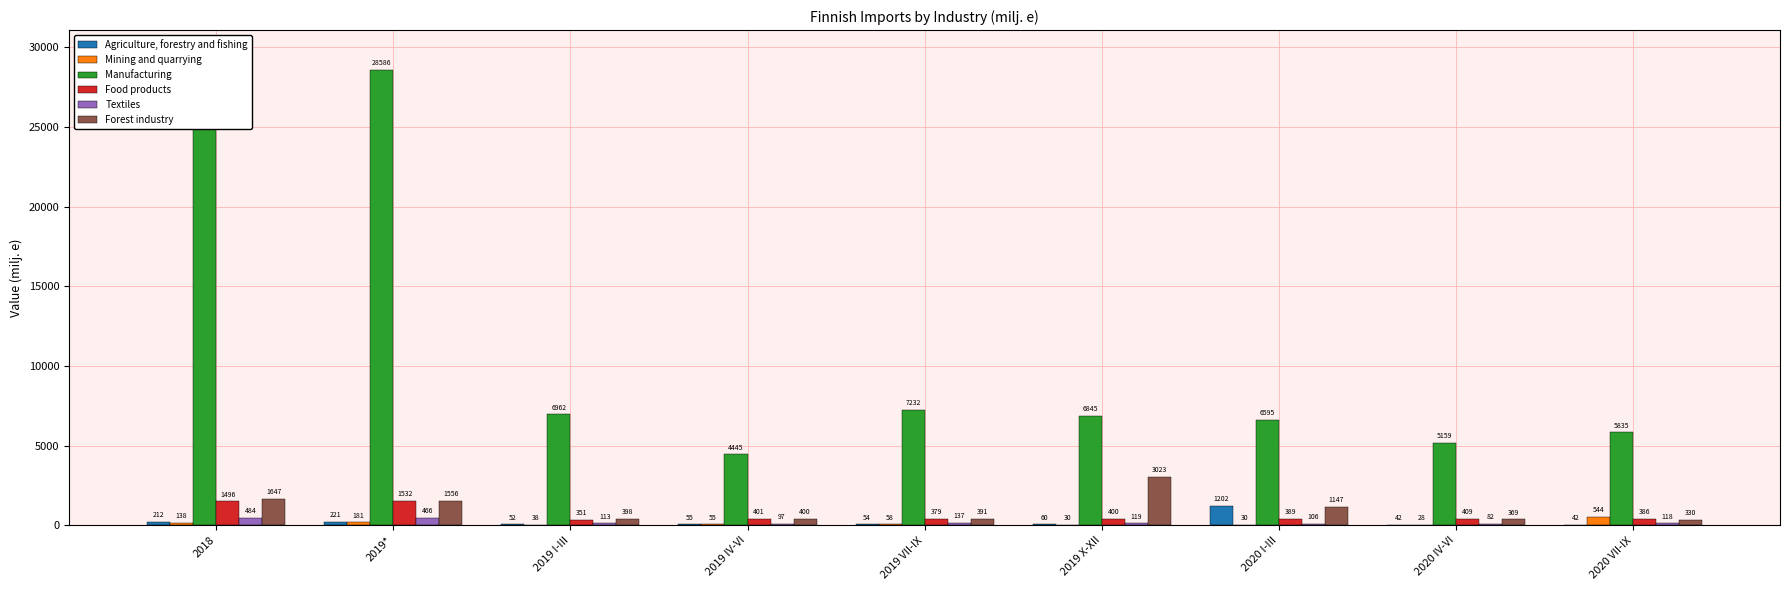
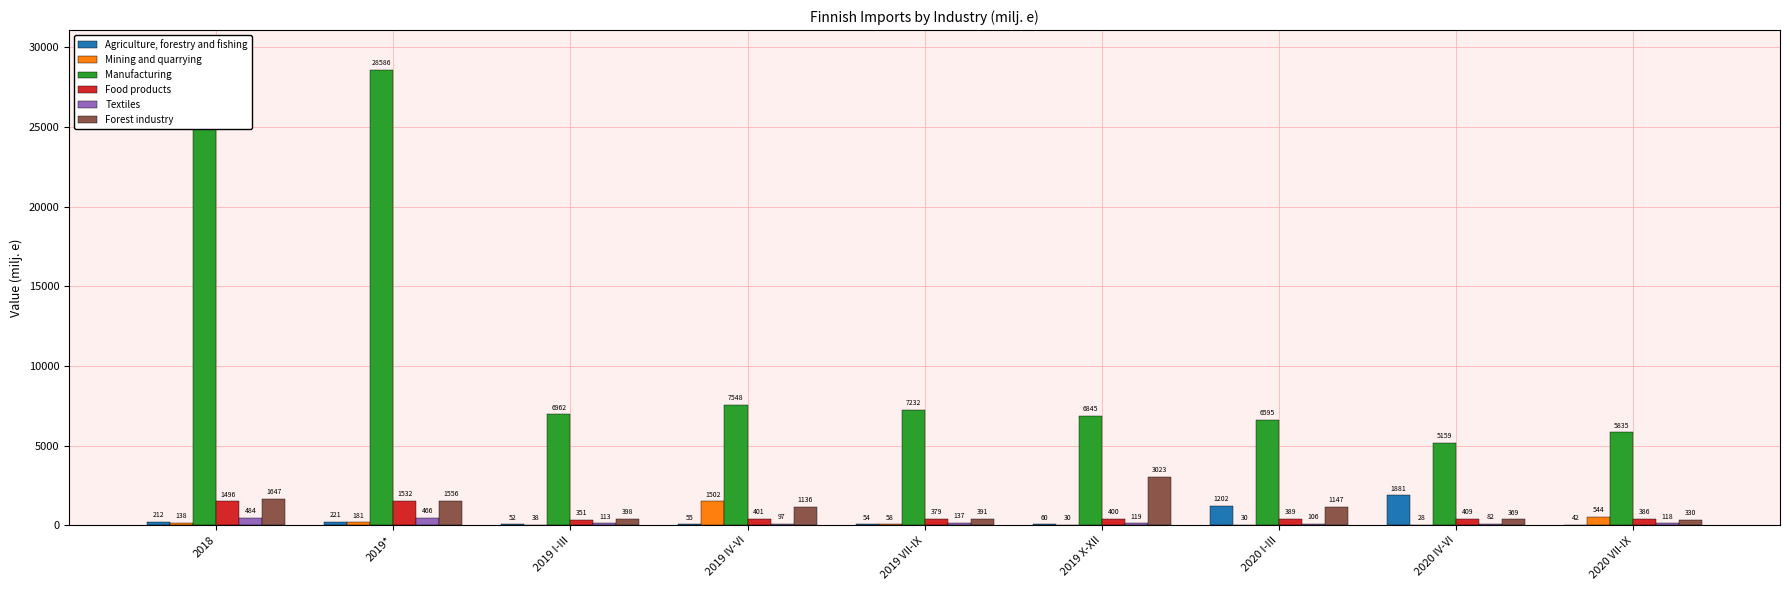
Mining and quarrying, 2019 IV-VI: 55 -> 1502
Manufacturing, 2019 IV-VI: 4445 -> 7548
Forest industry, 2019 IV-VI: 400 -> 1136
Agriculture, forestry and fishing, 2020 IV-VI: 42 -> 1881
